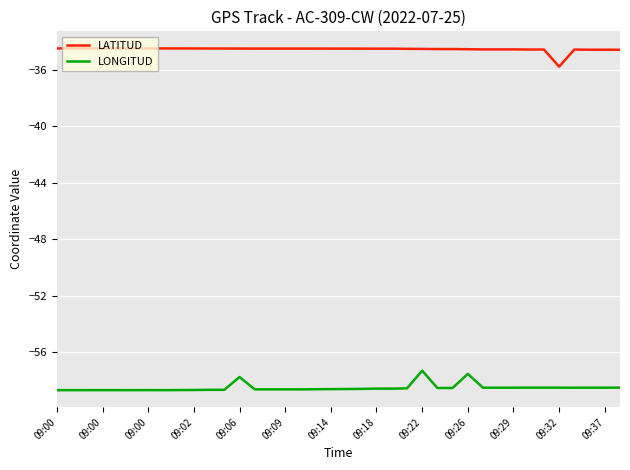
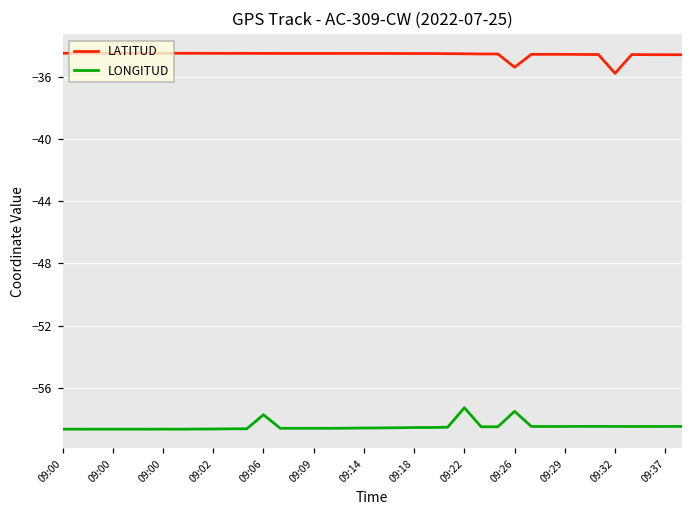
LATITUD, 09:26: -34.5 -> -35.4
